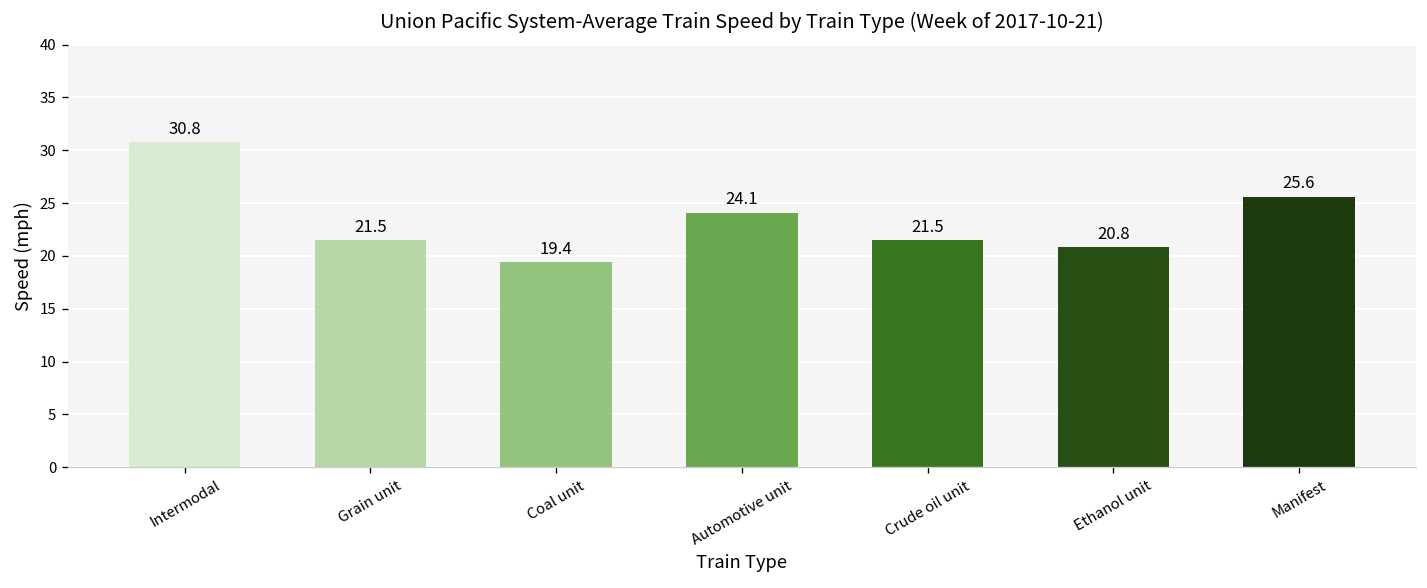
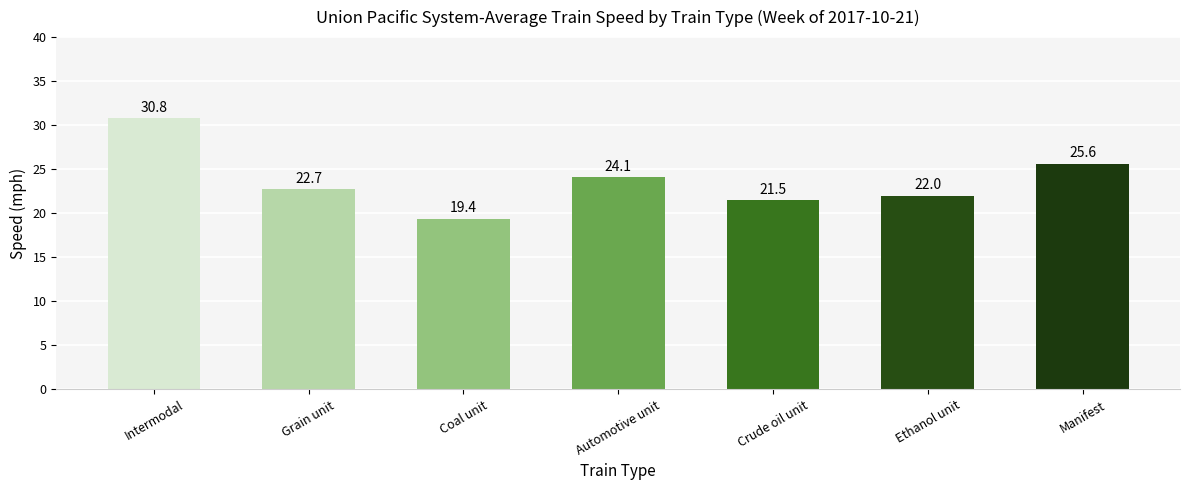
Grain unit: 21.5 -> 22.7
Ethanol unit: 20.8 -> 22.0
